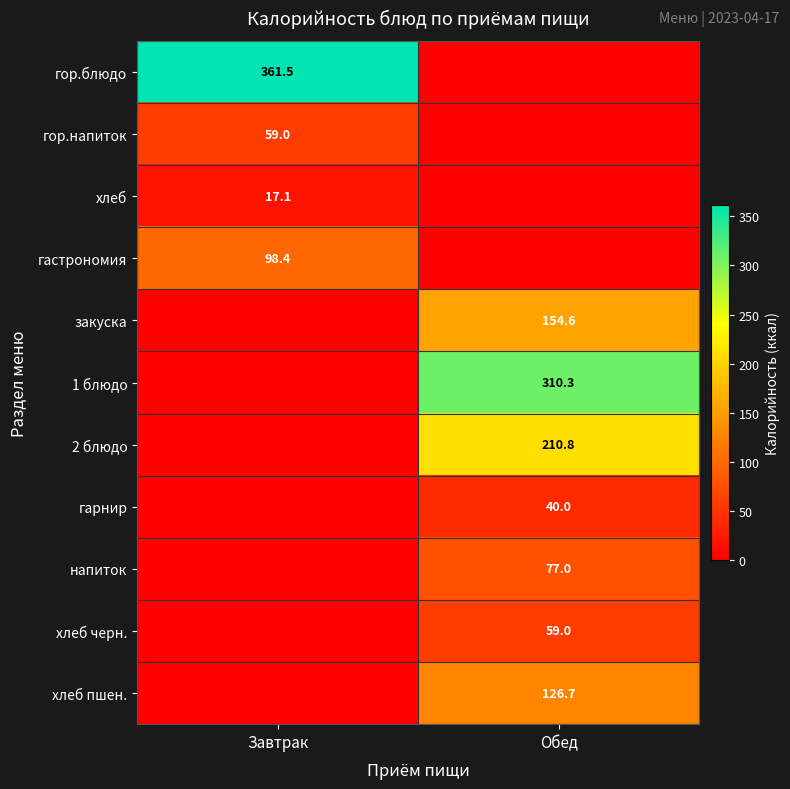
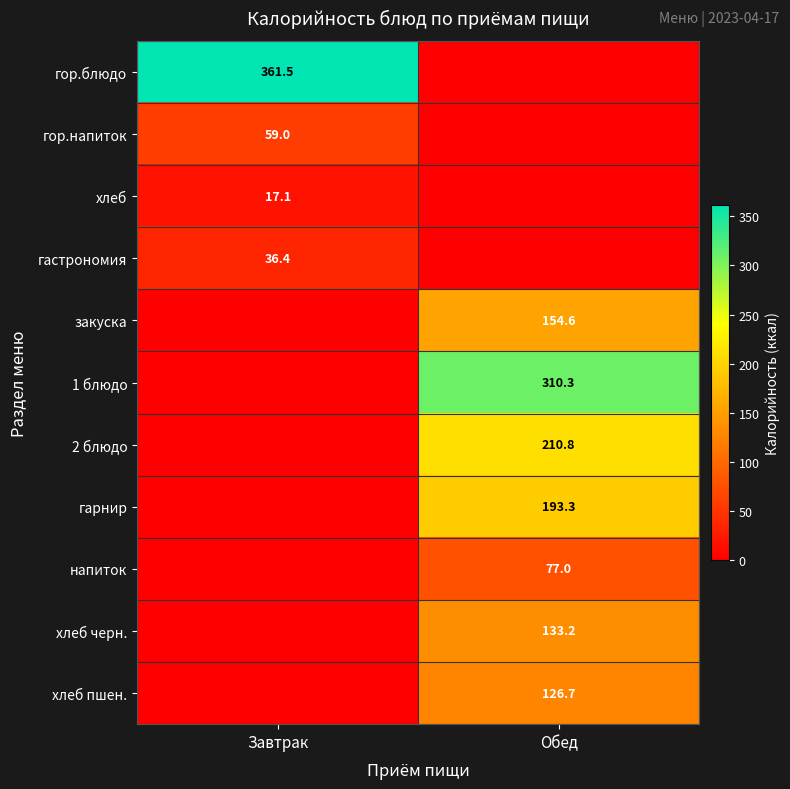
гастрономия, Завтрак: 98.4 -> 36.4
гарнир, Обед: 40.0 -> 193.3
хлеб черн., Обед: 59.0 -> 133.2
